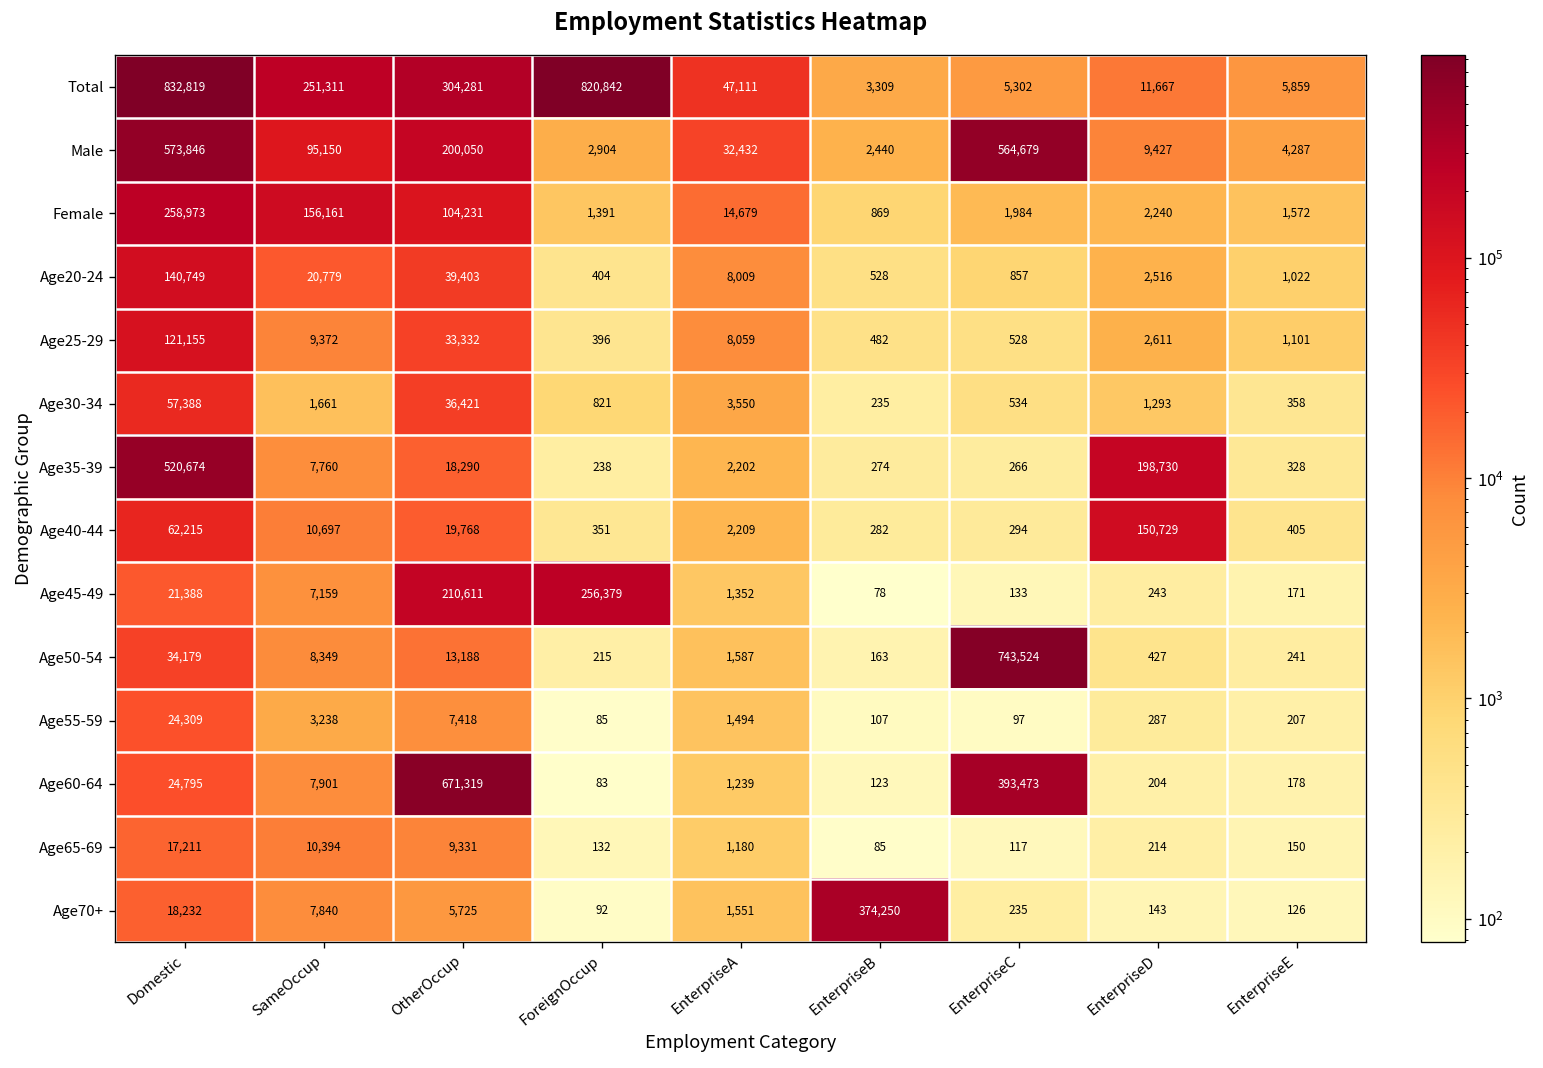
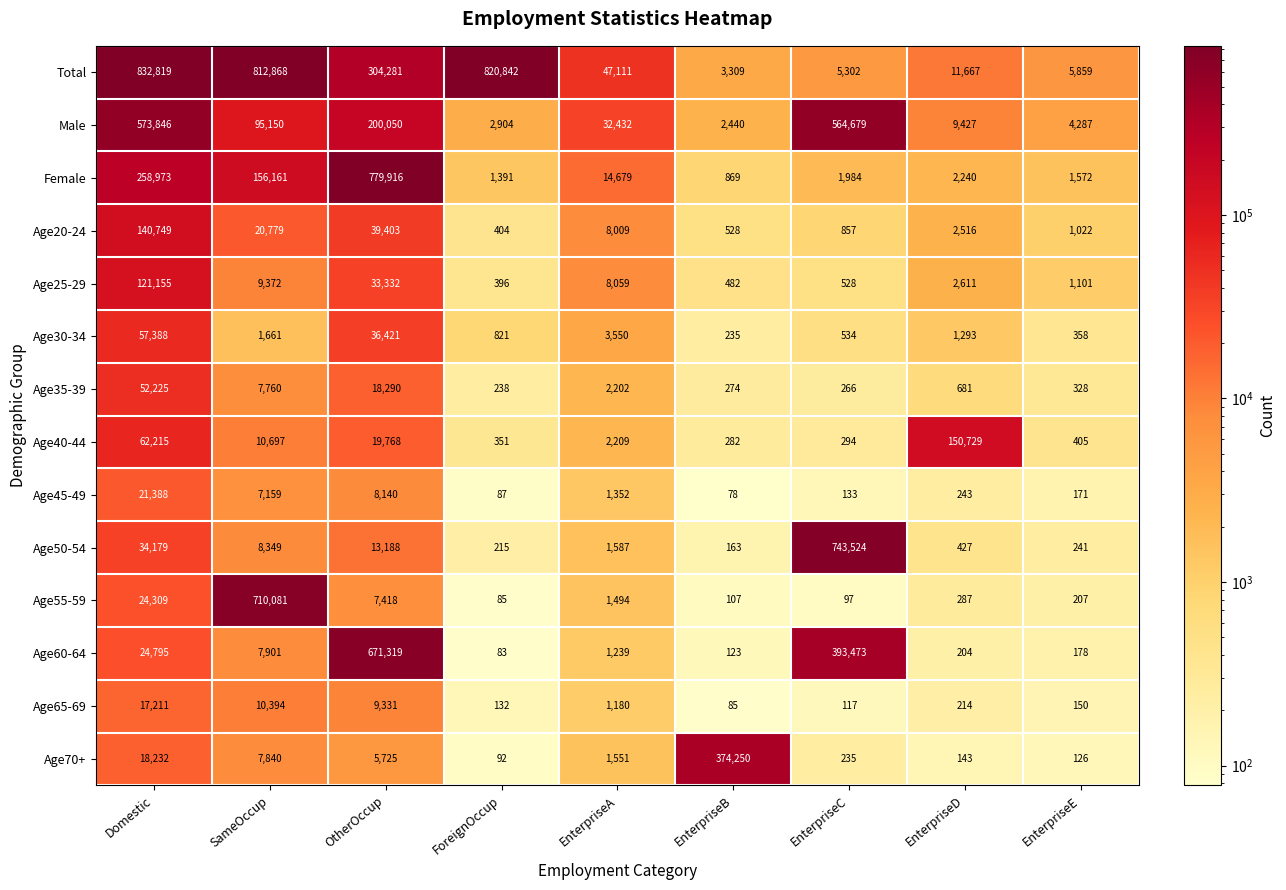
Total, SameOccup: 251,311 -> 812,868
Female, OtherOccup: 104,231 -> 779,916
Age35-39, Domestic: 520,674 -> 52,225
Age35-39, EnterpriseD: 198,730 -> 681
Age45-49, OtherOccup: 210,611 -> 8,140
Age45-49, ForeignOccup: 256,379 -> 87
Age55-59, SameOccup: 3,238 -> 710,081
